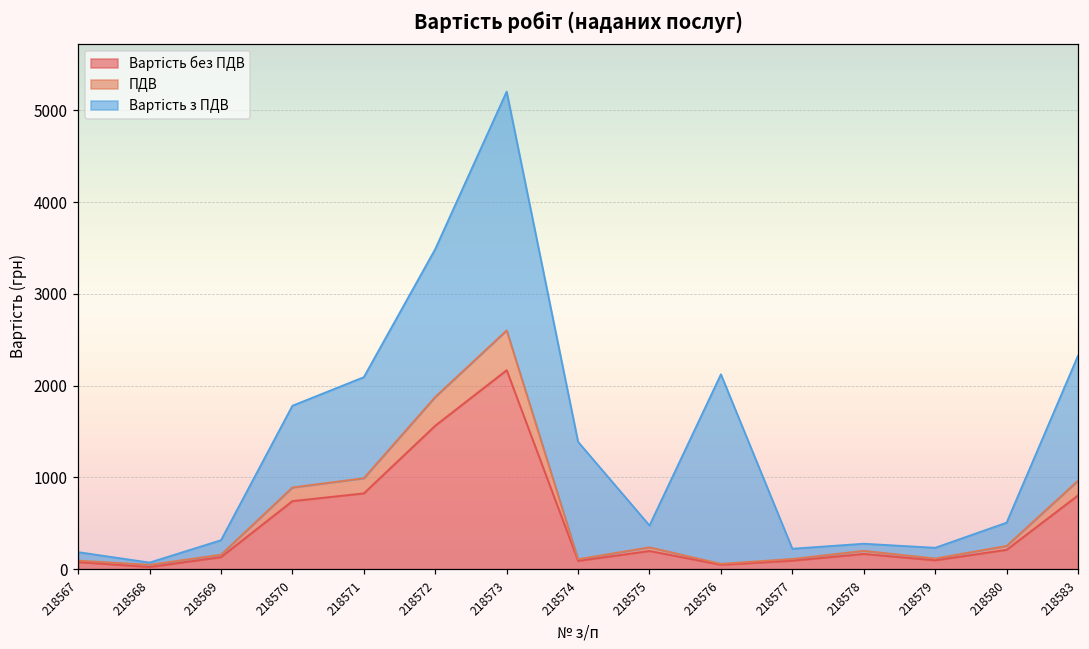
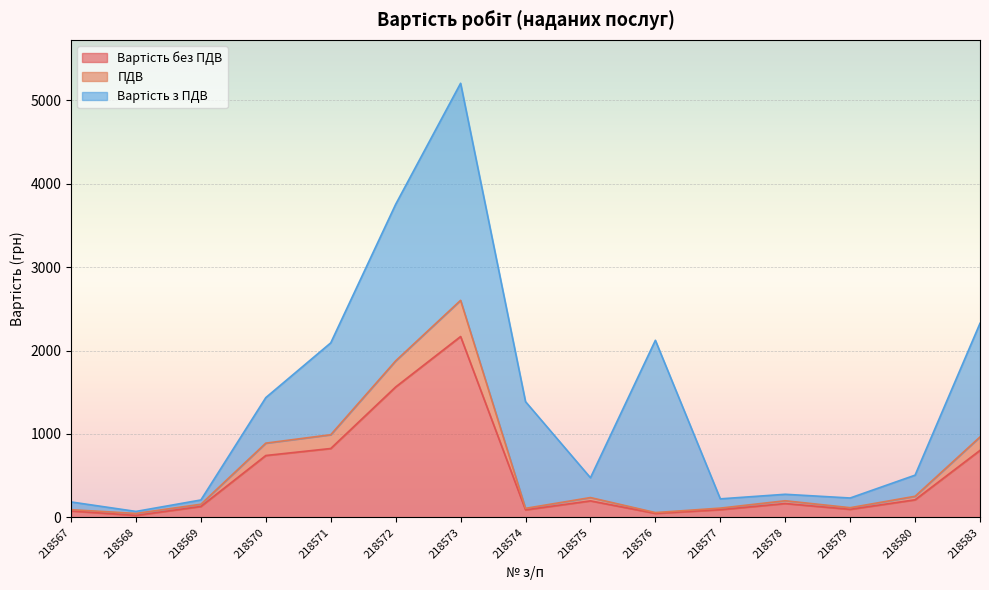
Вартість з ПДВ, 218569: 200 -> 100
Вартість з ПДВ, 218570: 900 -> 500
Вартість з ПДВ, 218572: 1600 -> 1900
